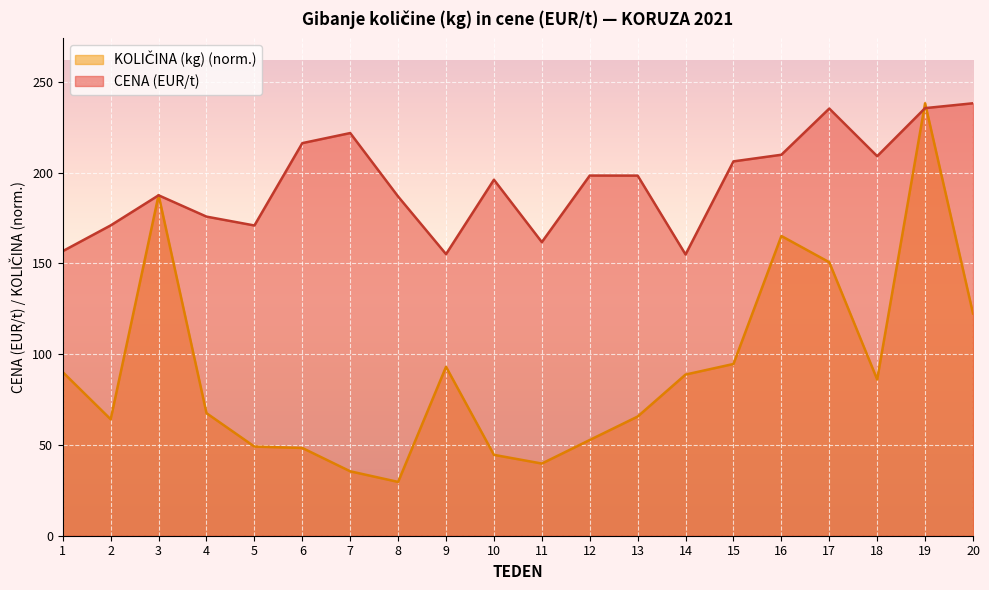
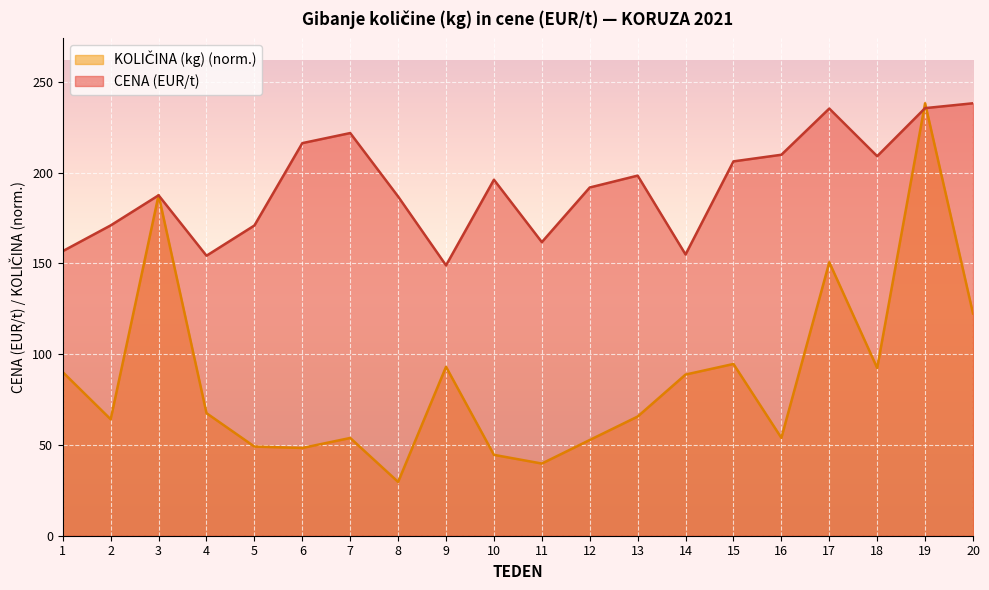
CENA (EUR/t), 4: 176 -> 154
KOLIČINA (kg) (norm.), 7: 35 -> 54
CENA (EUR/t), 9: 155 -> 149
CENA (EUR/t), 12: 198 -> 192
KOLIČINA (kg) (norm.), 16: 165 -> 54
KOLIČINA (kg) (norm.), 18: 86 -> 92
